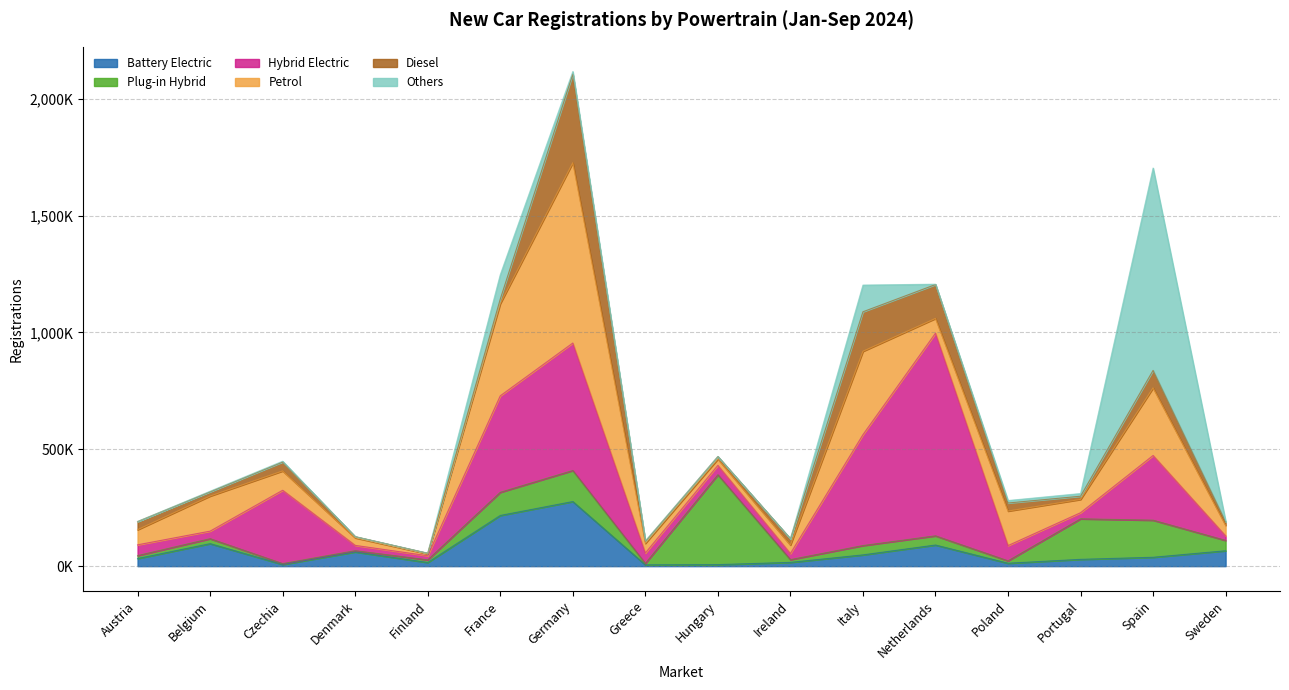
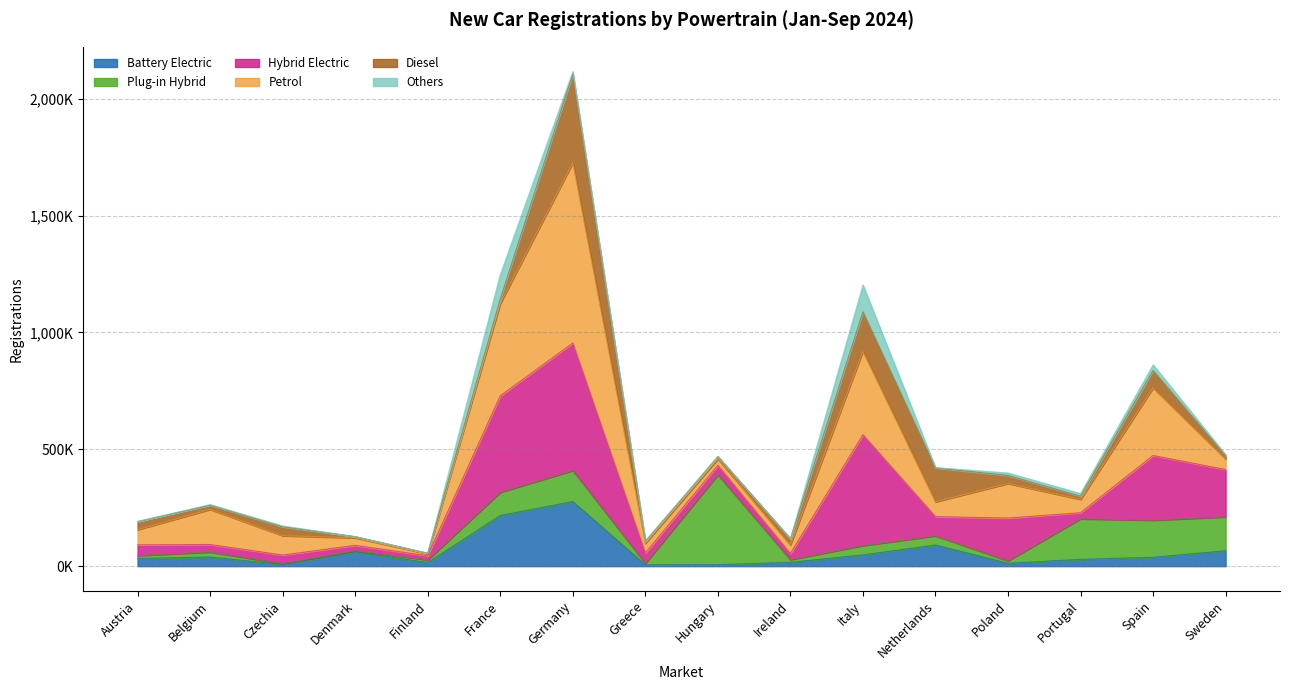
Battery Electric, Belgium: 100,000 -> 40,000
Hybrid Electric, Czechia: 310,000 -> 40,000
Hybrid Electric, Netherlands: 870,000 -> 80,000
Hybrid Electric, Poland: 70,000 -> 180,000
Others, Spain: 870,000 -> 20,000
Plug-in Hybrid, Sweden: 40,000 -> 150,000
Hybrid Electric, Sweden: 20,000 -> 200,000
